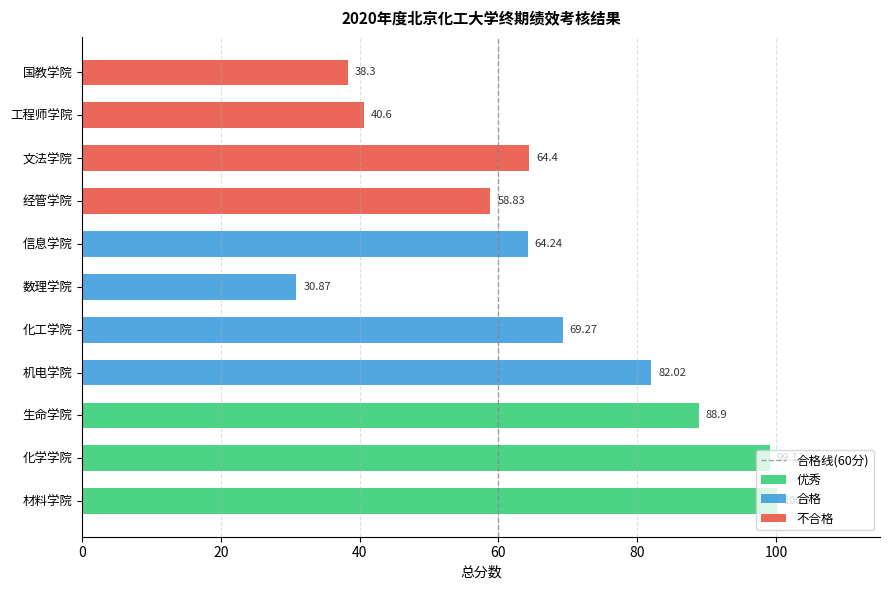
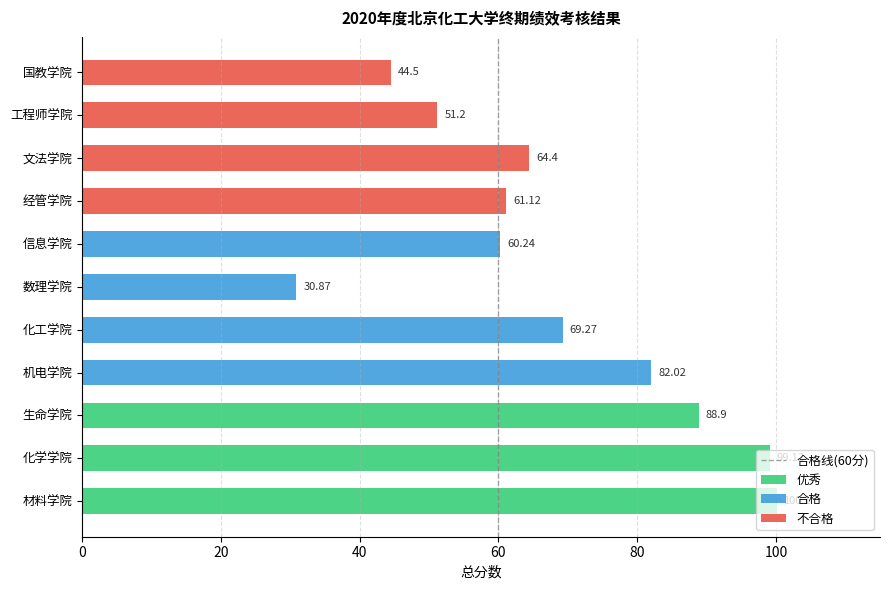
不合格, 国教学院: 38.3 -> 44.5
不合格, 工程师学院: 40.6 -> 51.2
不合格, 经管学院: 58.83 -> 61.12
合格, 信息学院: 64.24 -> 60.24
